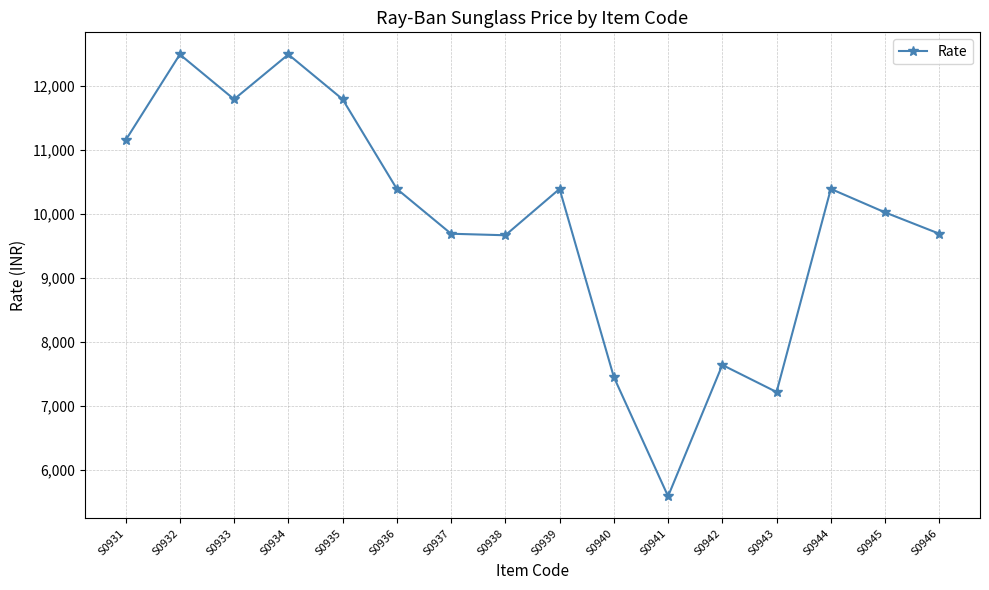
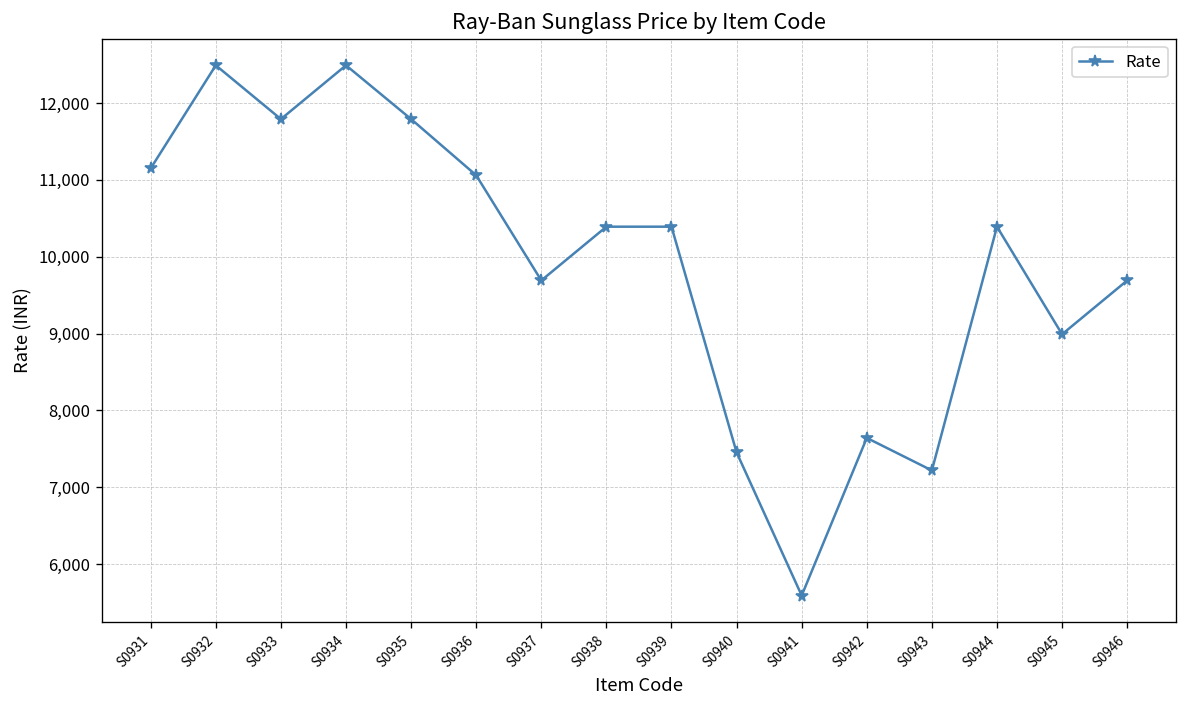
S0936: 10,400 -> 11,100
S0938: 9,700 -> 10,400
S0945: 10,000 -> 9,000
